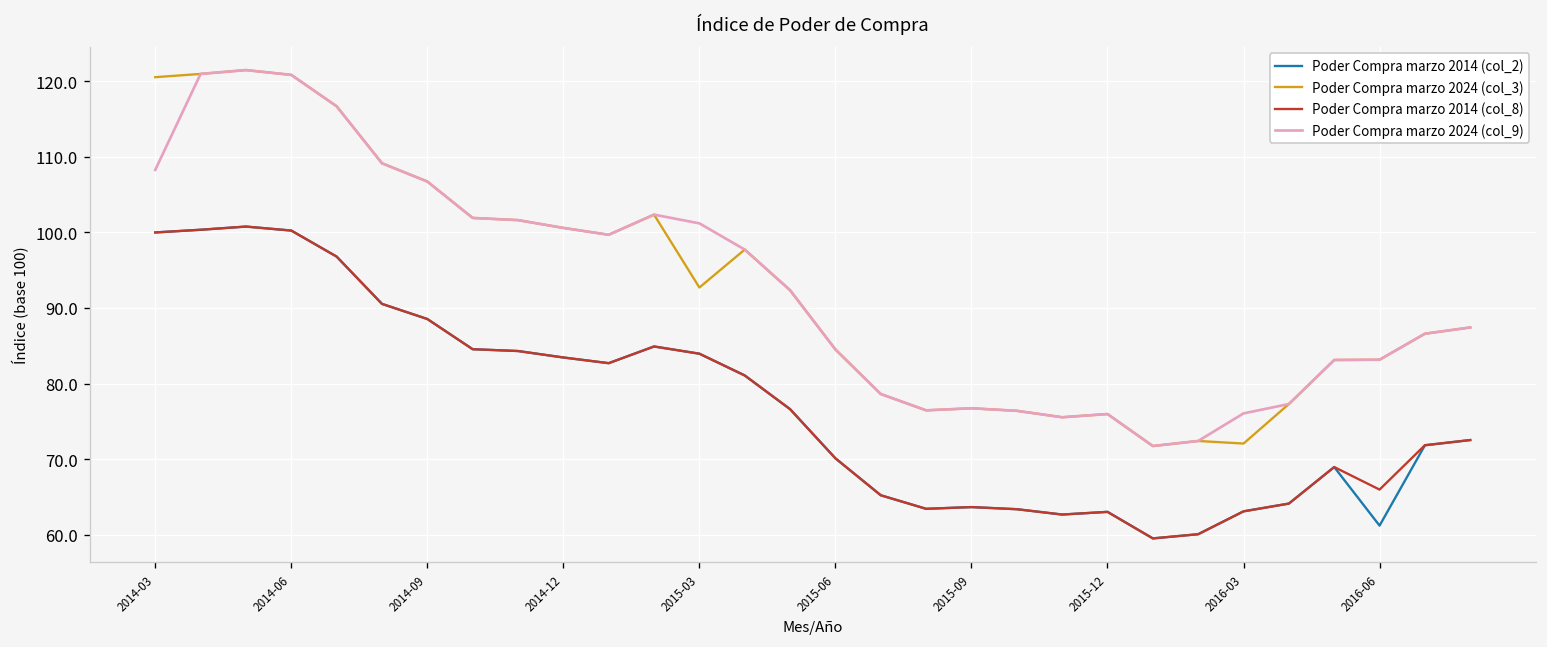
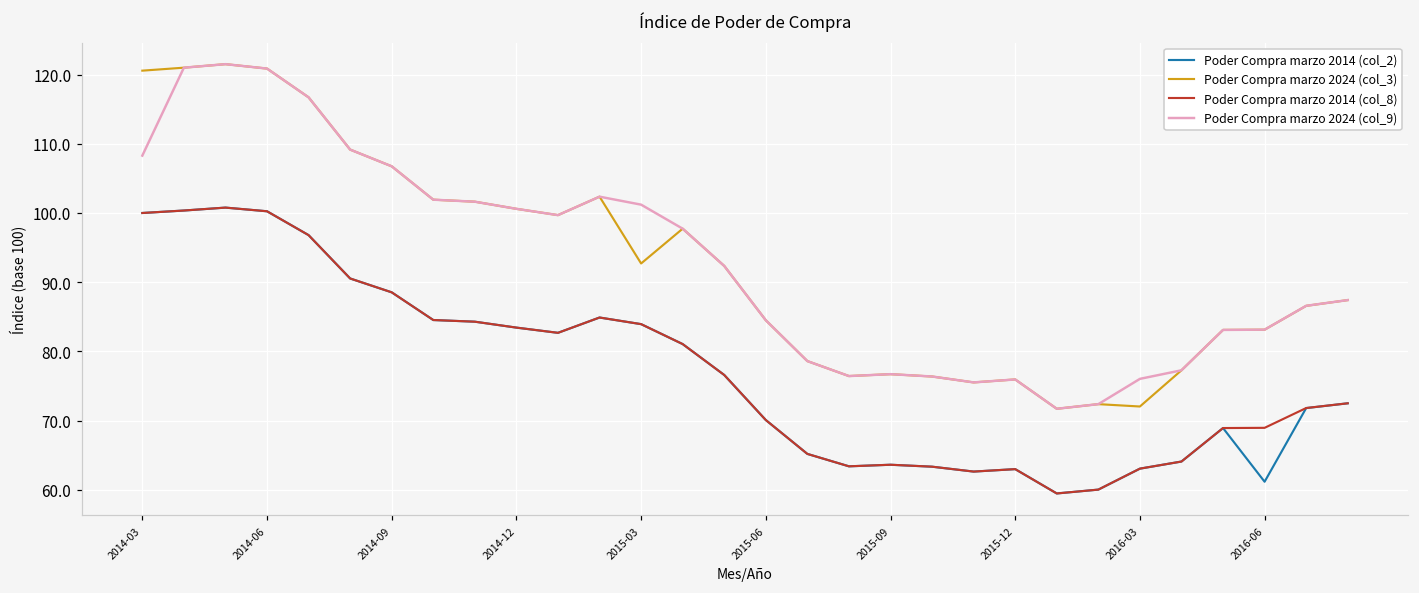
Poder Compra marzo 2014 (col_8), 2016-06: 66 -> 69
